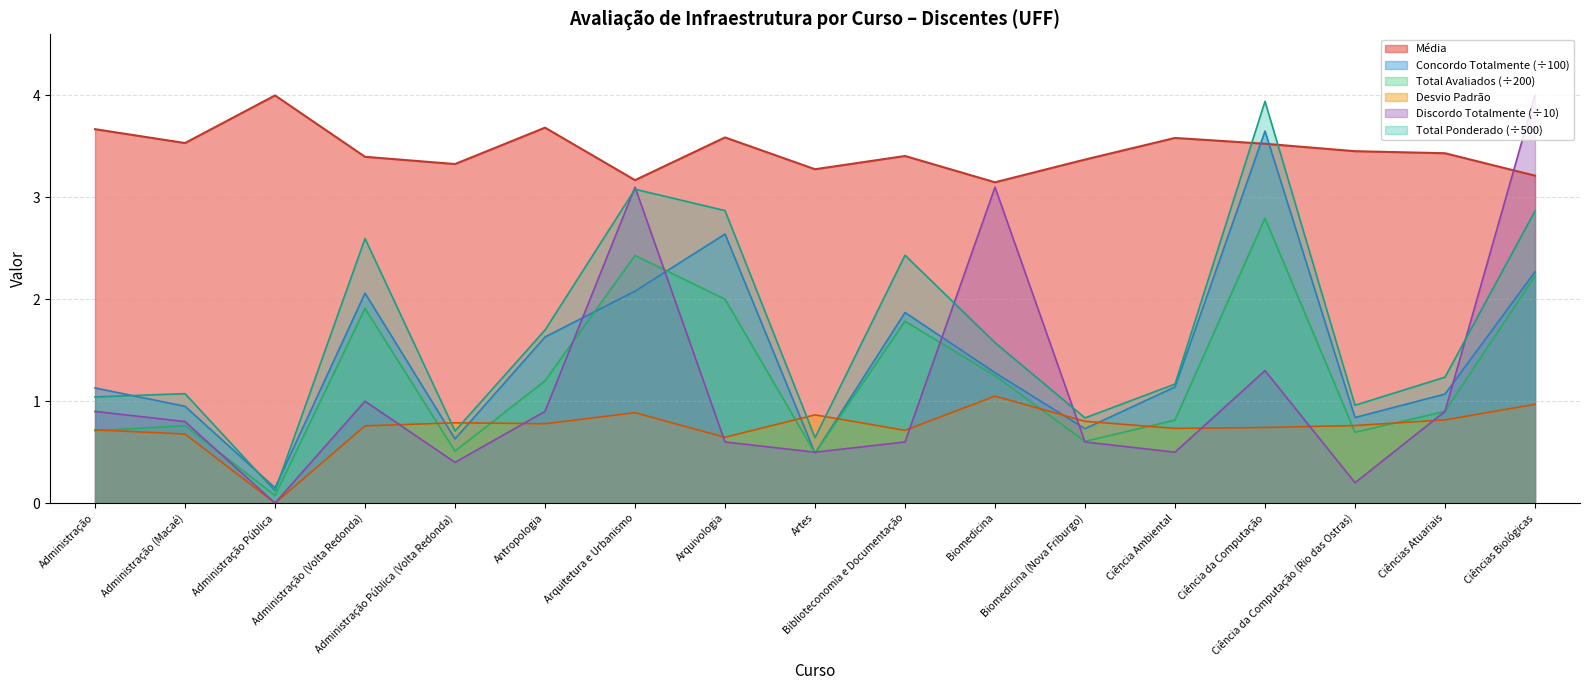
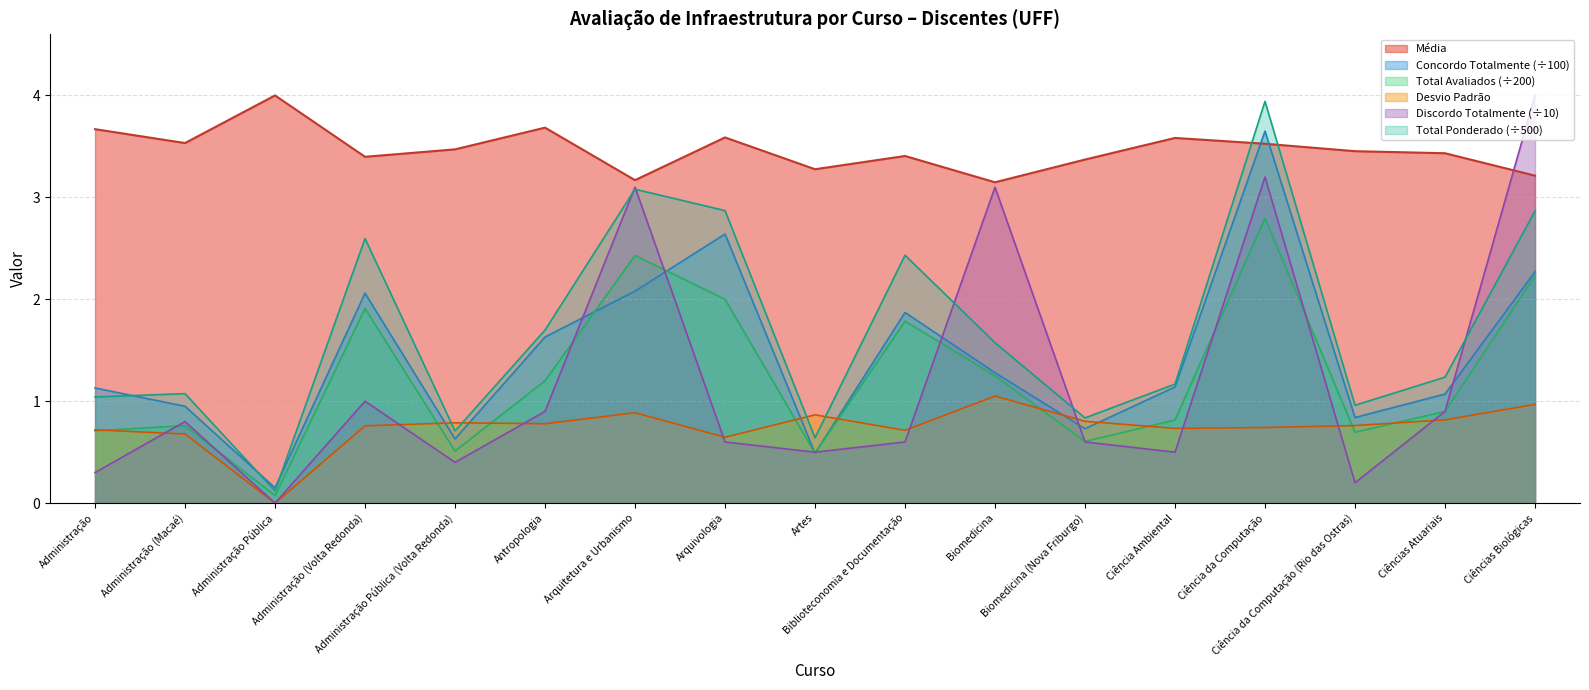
Discordo Totalmente (÷10), Administração: 0.90 -> 0.30
Média, Administração Pública (Volta Redonda): 3.33 -> 3.47
Discordo Totalmente (÷10), Ciência da Computação: 1.30 -> 3.20
